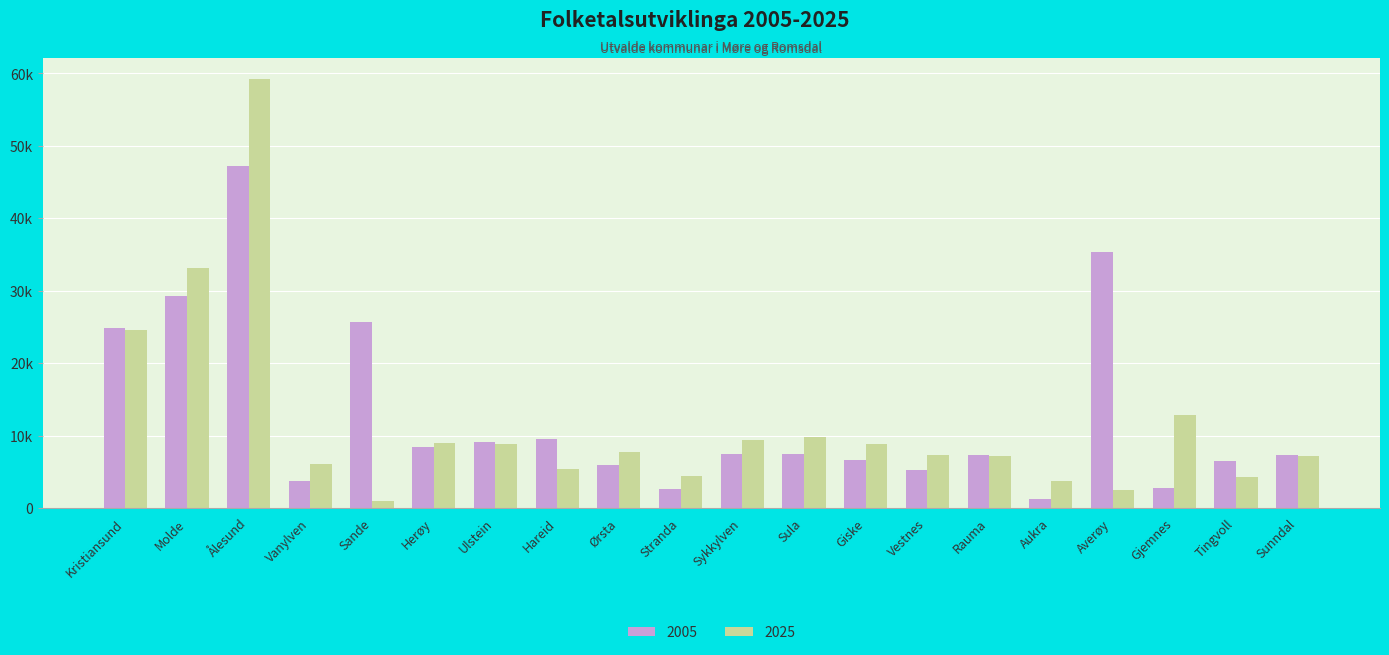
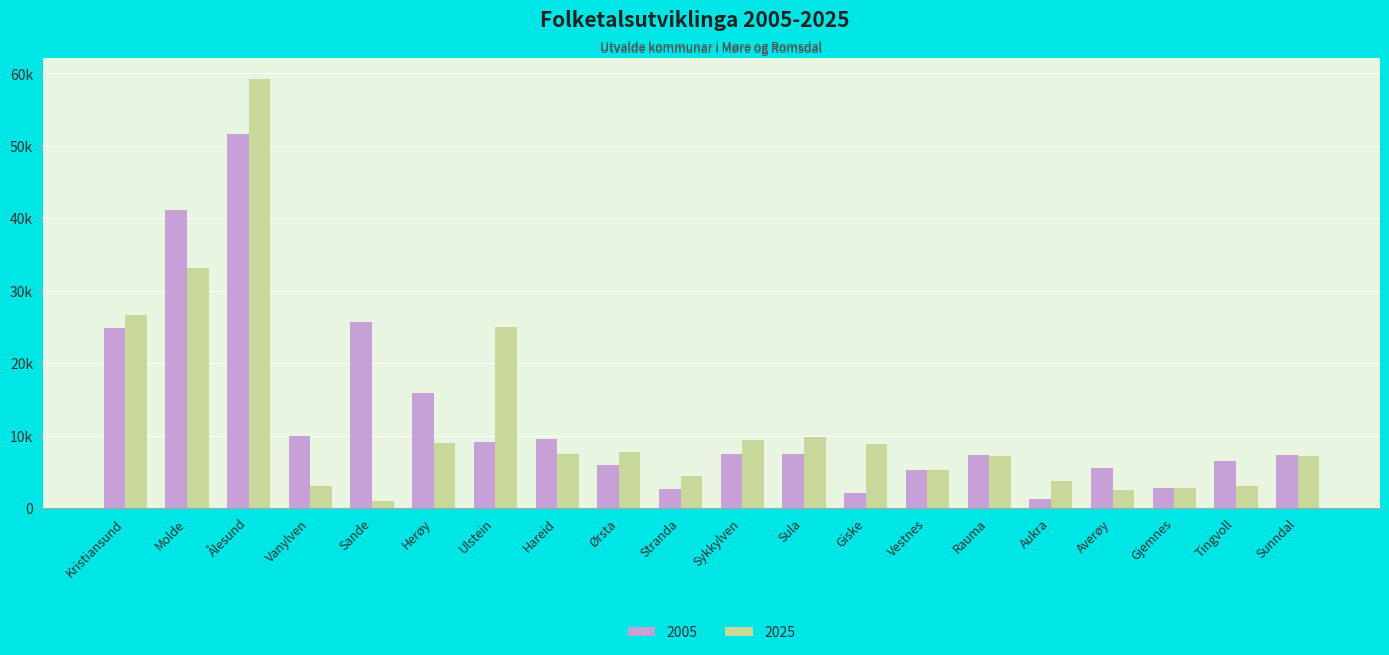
2025, Kristiansund: 25000 -> 27000
2005, Molde: 29000 -> 41000
2005, Ålesund: 47000 -> 52000
2005, Vanylven: 4000 -> 10000
2025, Vanylven: 6000 -> 3000
2005, Herøy: 8000 -> 16000
2025, Ulstein: 9000 -> 25000
2025, Hareid: 5000 -> 7000
2005, Giske: 7000 -> 2000
2025, Vestnes: 7000 -> 5000
2005, Averøy: 35000 -> 5000
2025, Gjemnes: 13000 -> 3000
2025, Tingvoll: 4000 -> 3000
